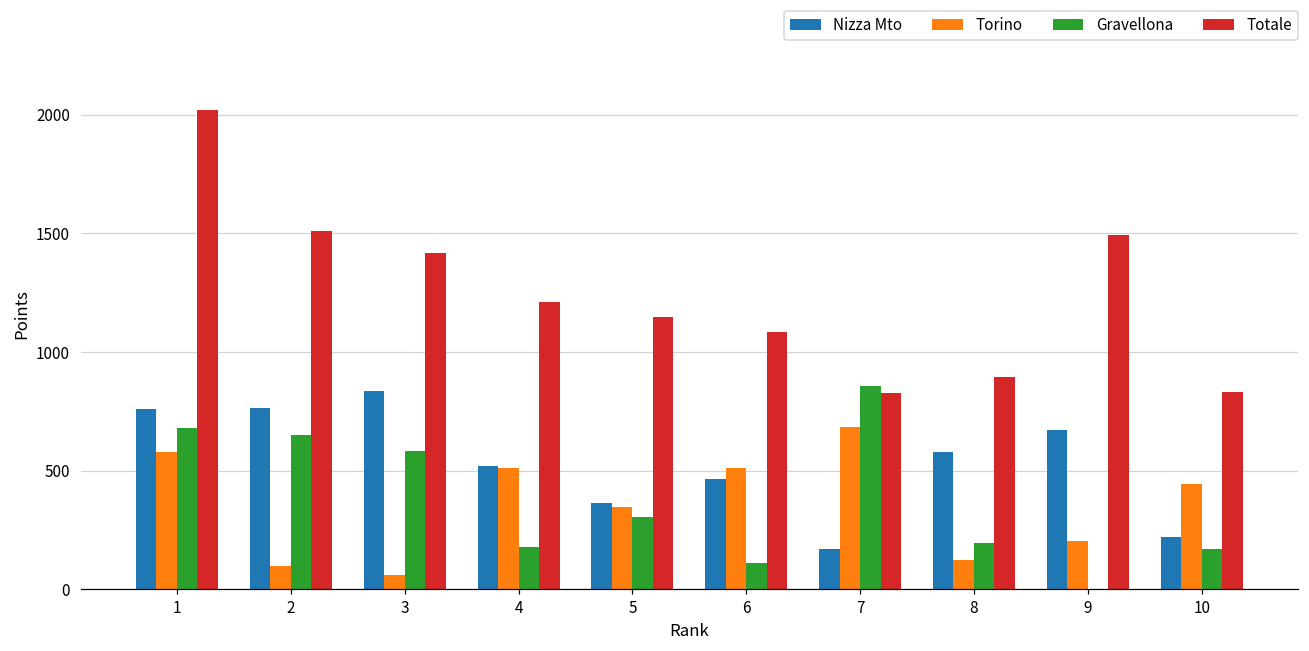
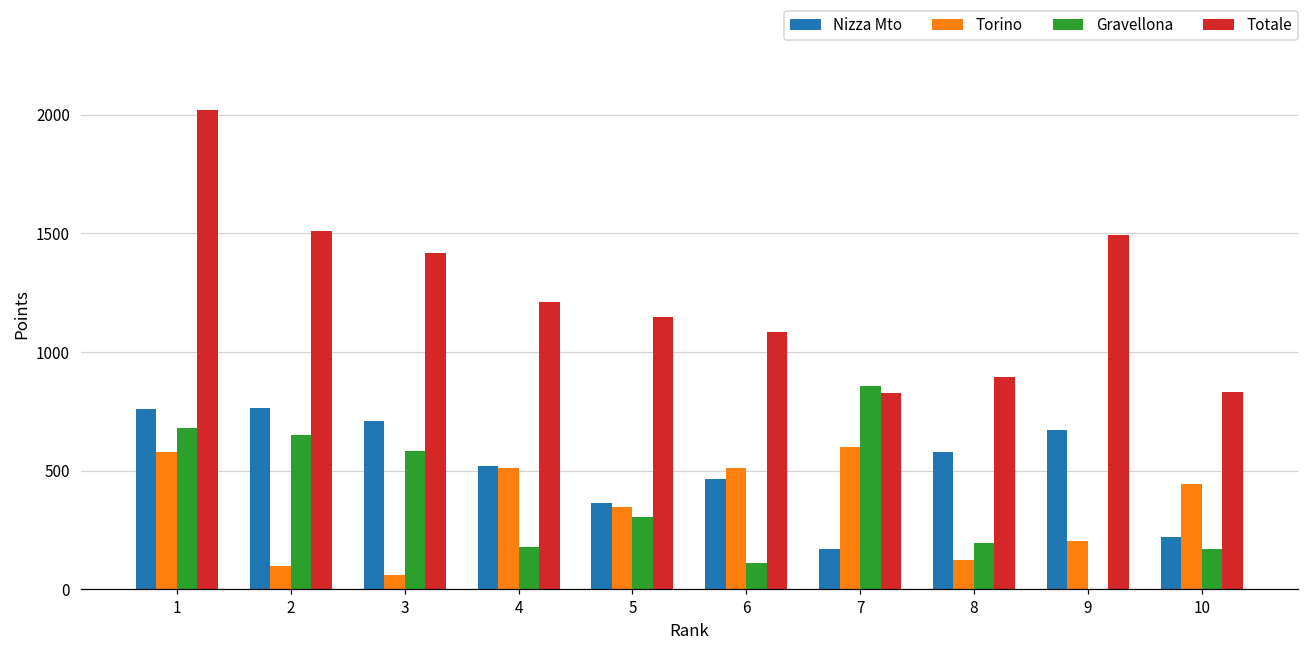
Nizza Mto, 3: 840 -> 710
Torino, 7: 690 -> 600
